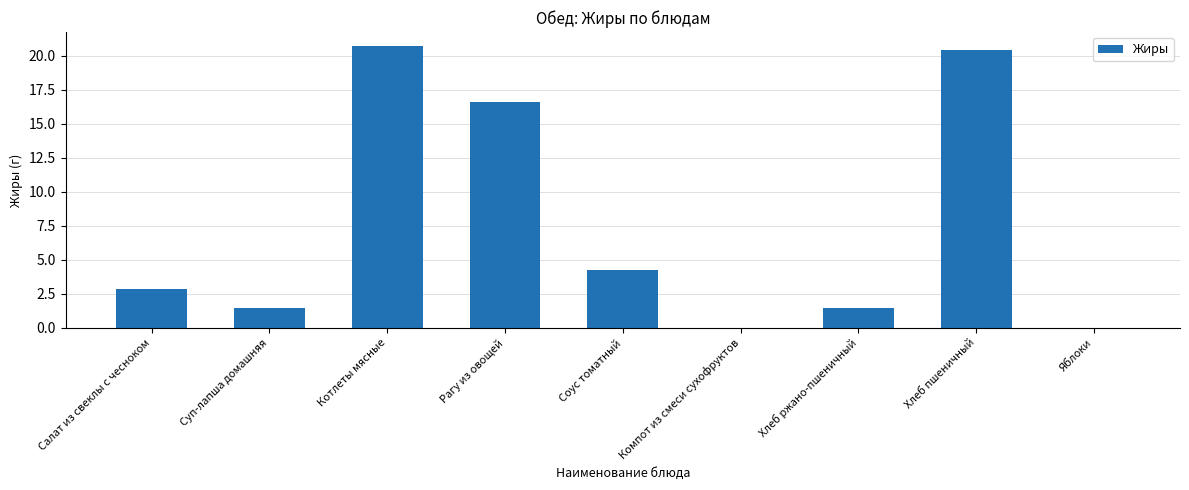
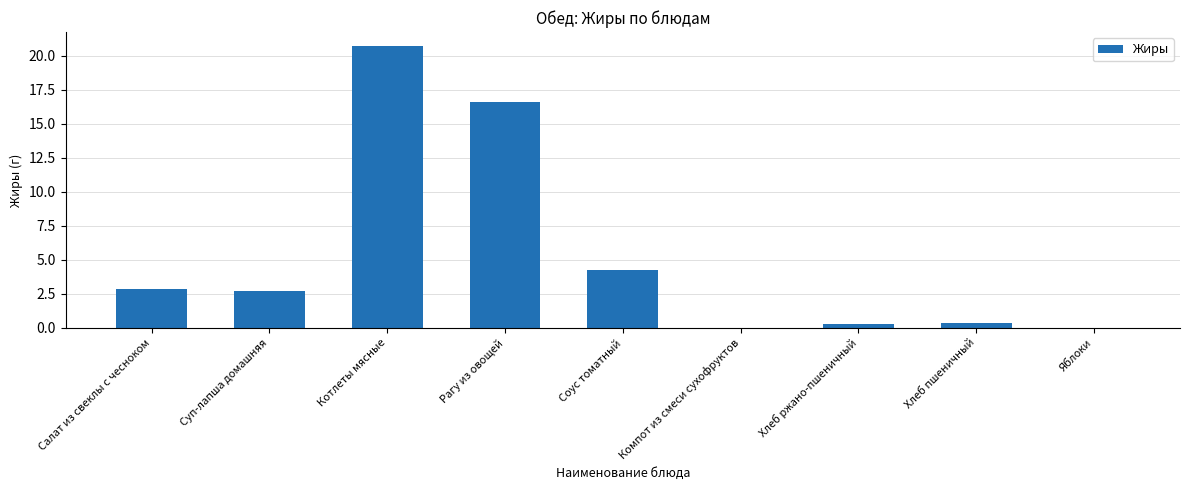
Суп-лапша домашняя: 1.4 -> 2.7
Хлеб ржано-пшеничный: 1.5 -> 0.3
Хлеб пшеничный: 20.4 -> 0.4
